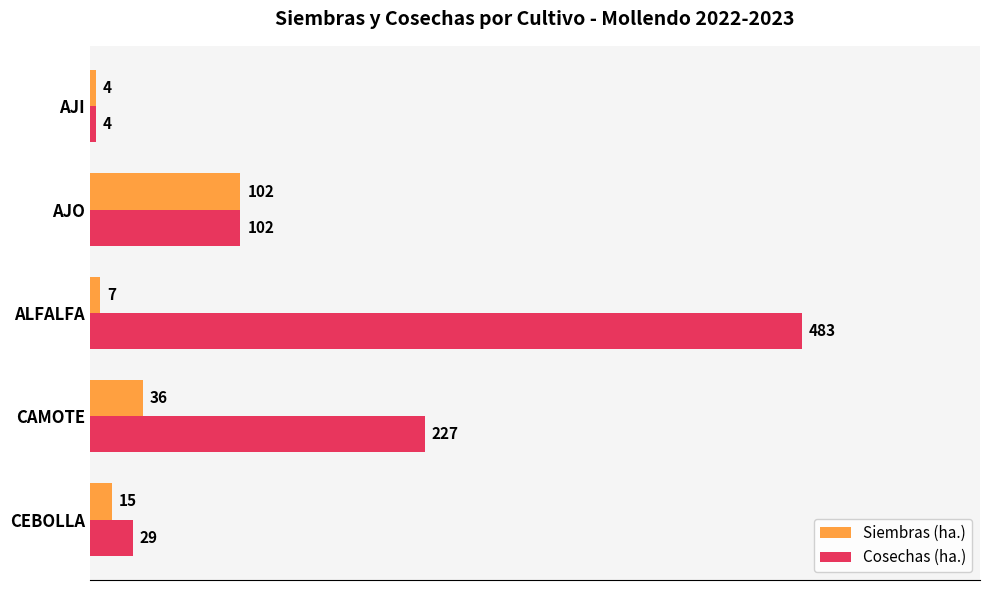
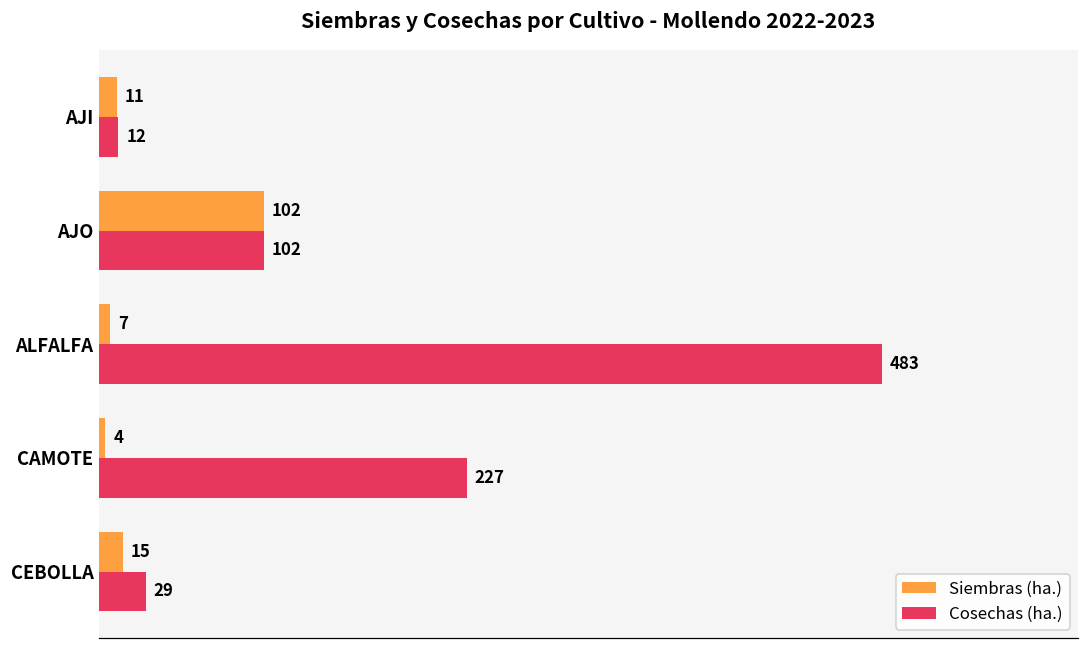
Siembras (ha.), AJI: 4 -> 11
Cosechas (ha.), AJI: 4 -> 12
Siembras (ha.), CAMOTE: 36 -> 4
